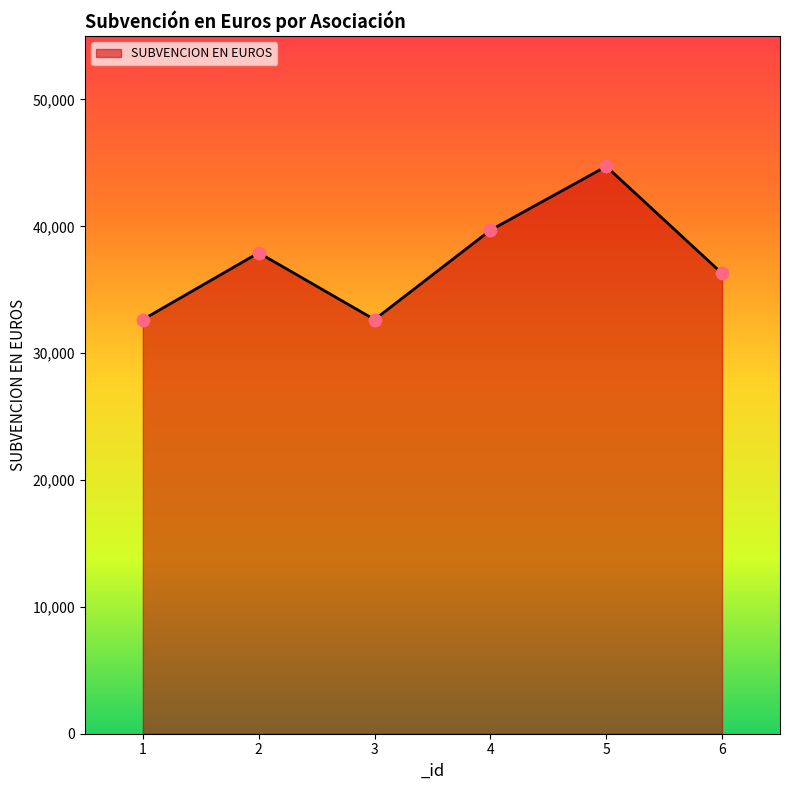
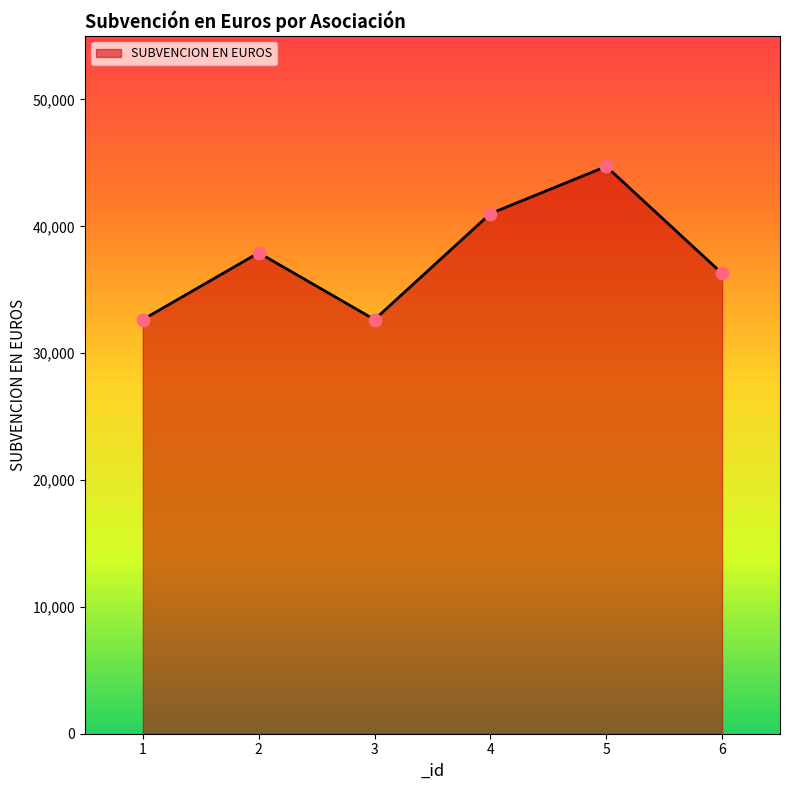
4: 39,700 -> 41,000
